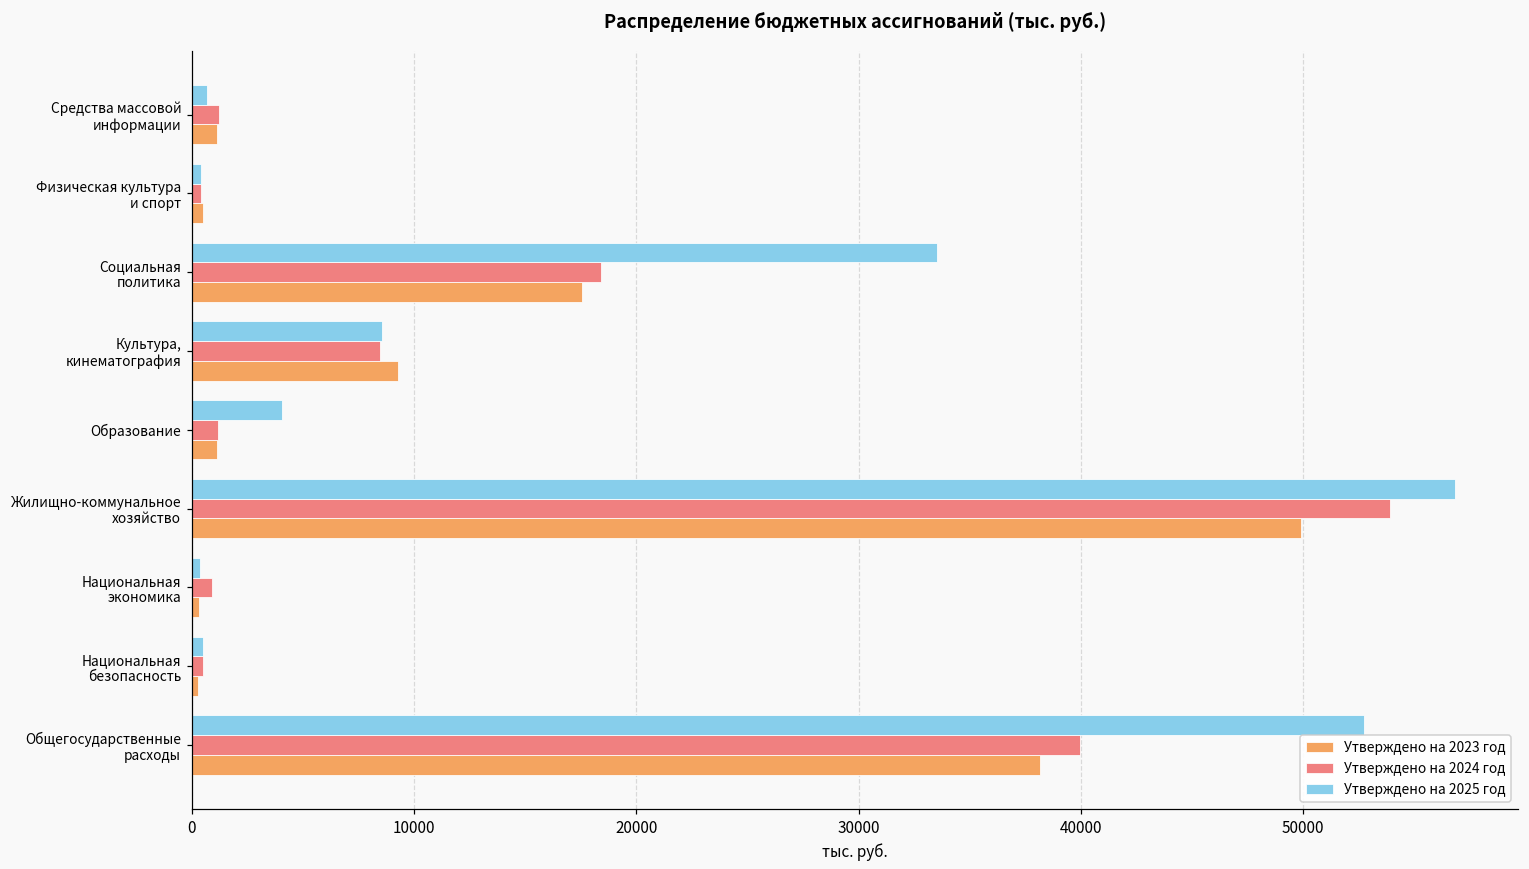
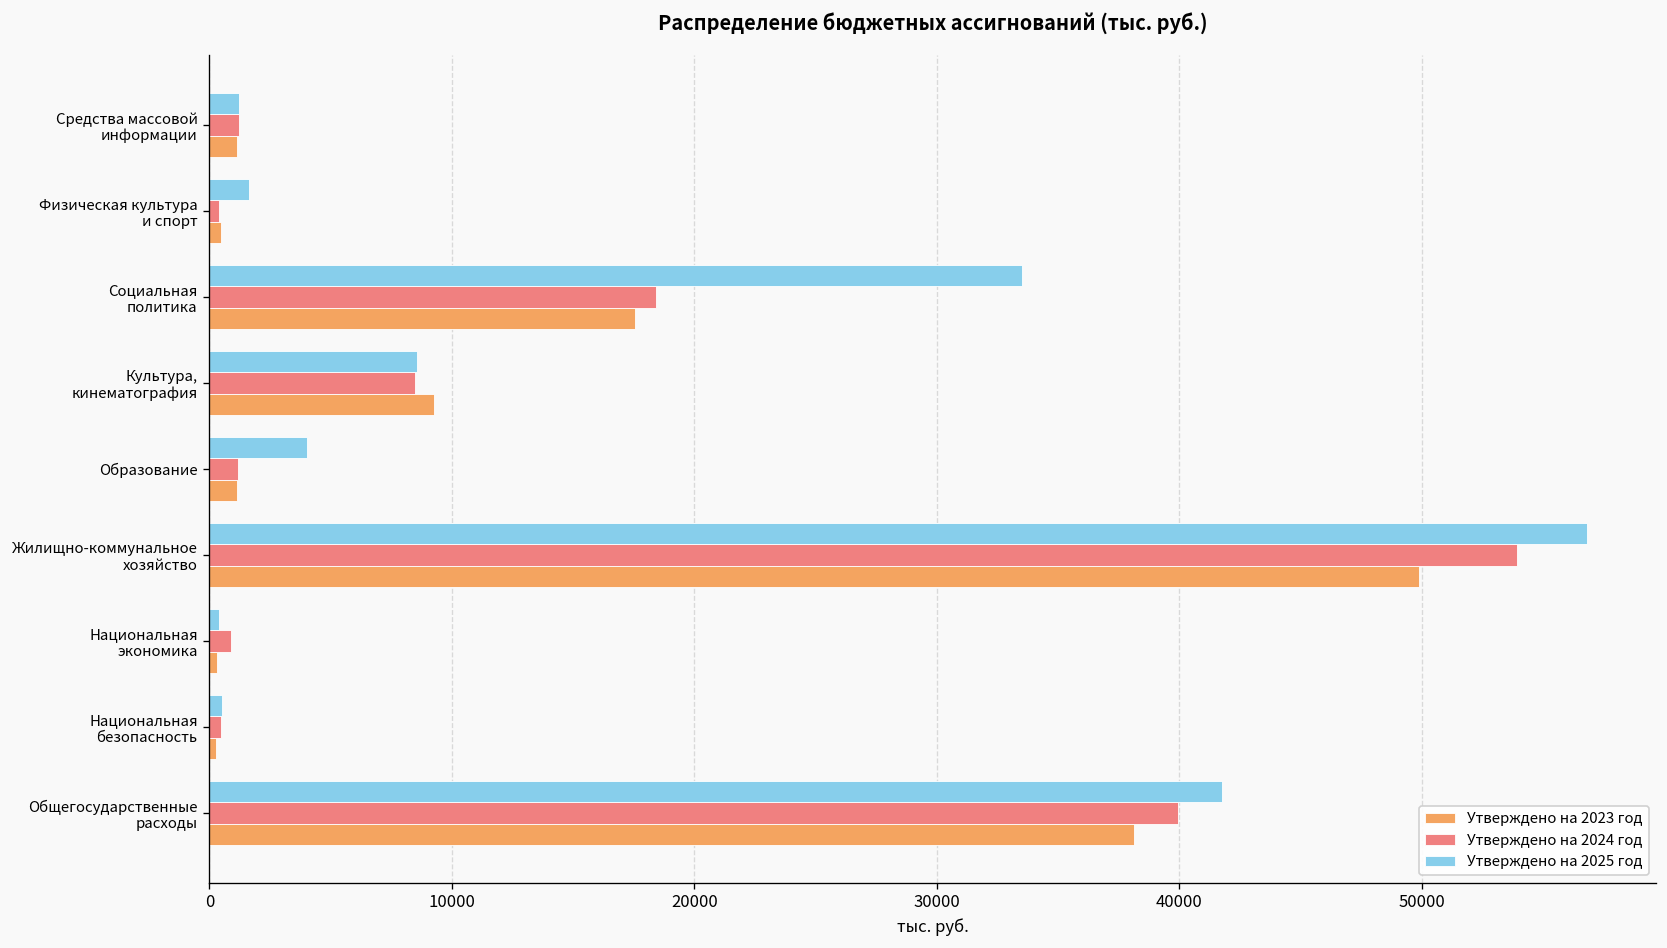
Утверждено на 2025 год, Средства массовой информации: 700 -> 1200
Утверждено на 2025 год, Физическая культура и спорт: 400 -> 1600
Утверждено на 2025 год, Общегосударственные расходы: 52700 -> 41800
